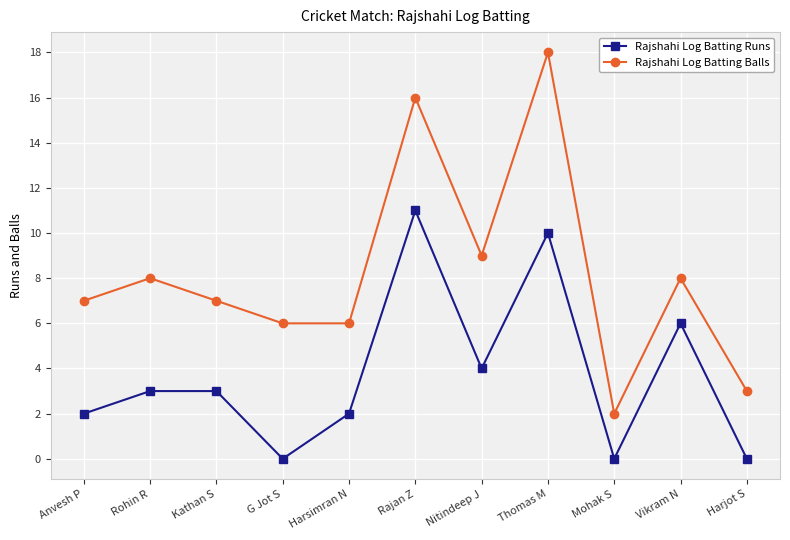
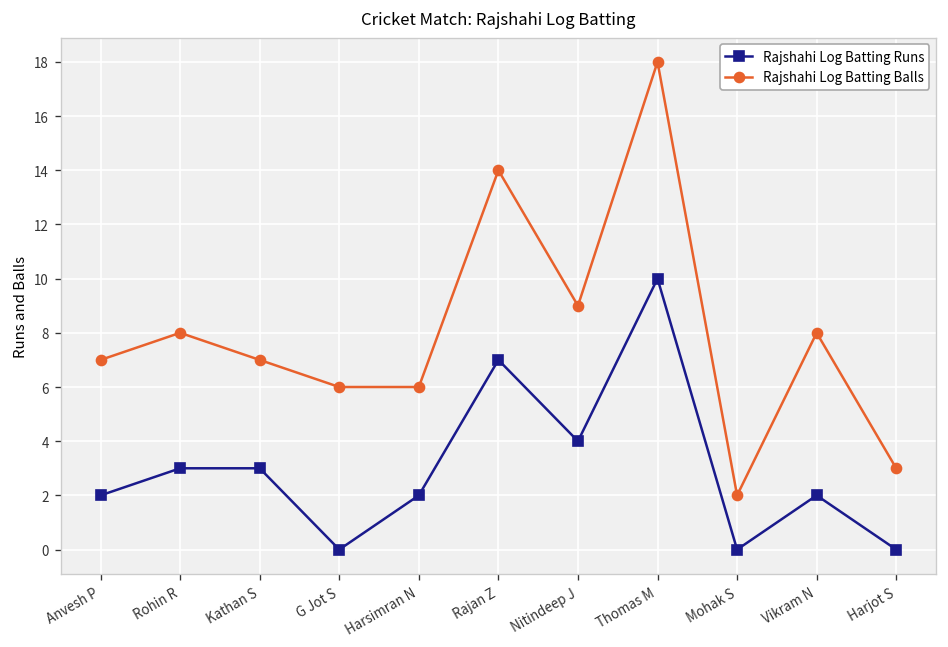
Rajshahi Log Batting Runs, Rajan Z: 11 -> 7
Rajshahi Log Batting Balls, Rajan Z: 16 -> 14
Rajshahi Log Batting Runs, Vikram N: 6 -> 2
